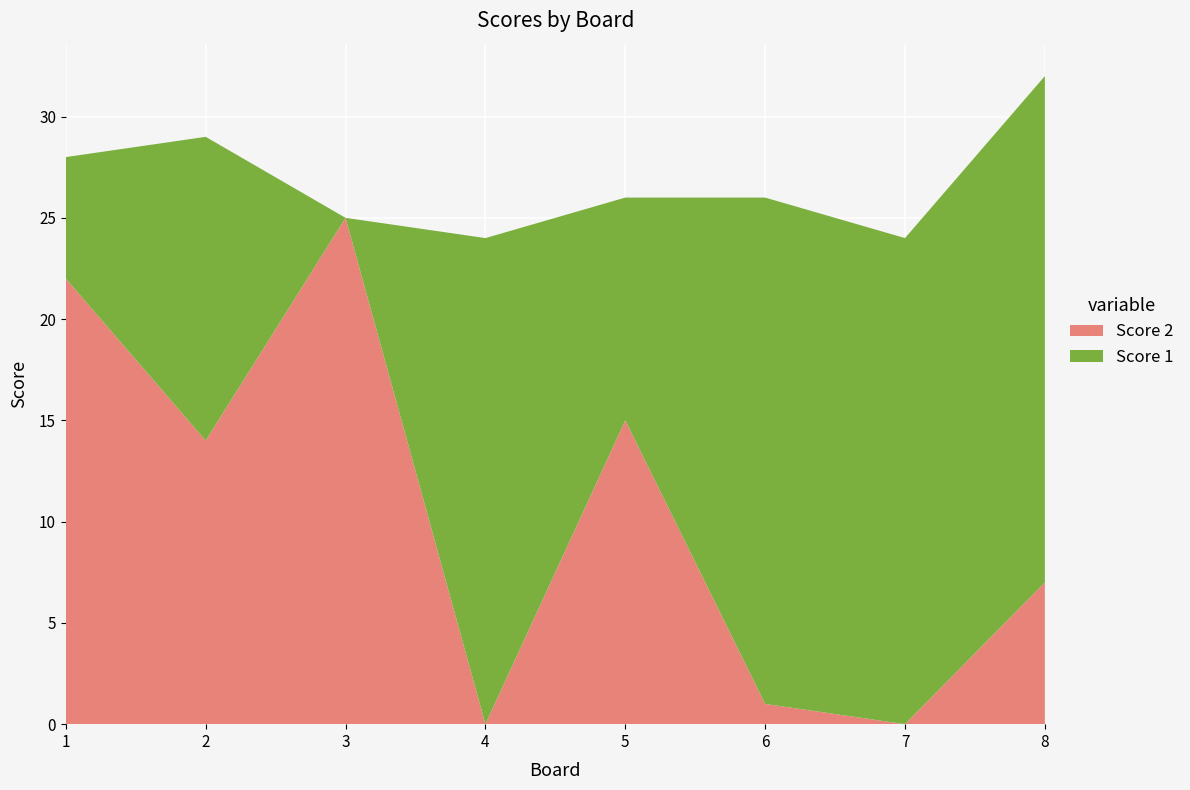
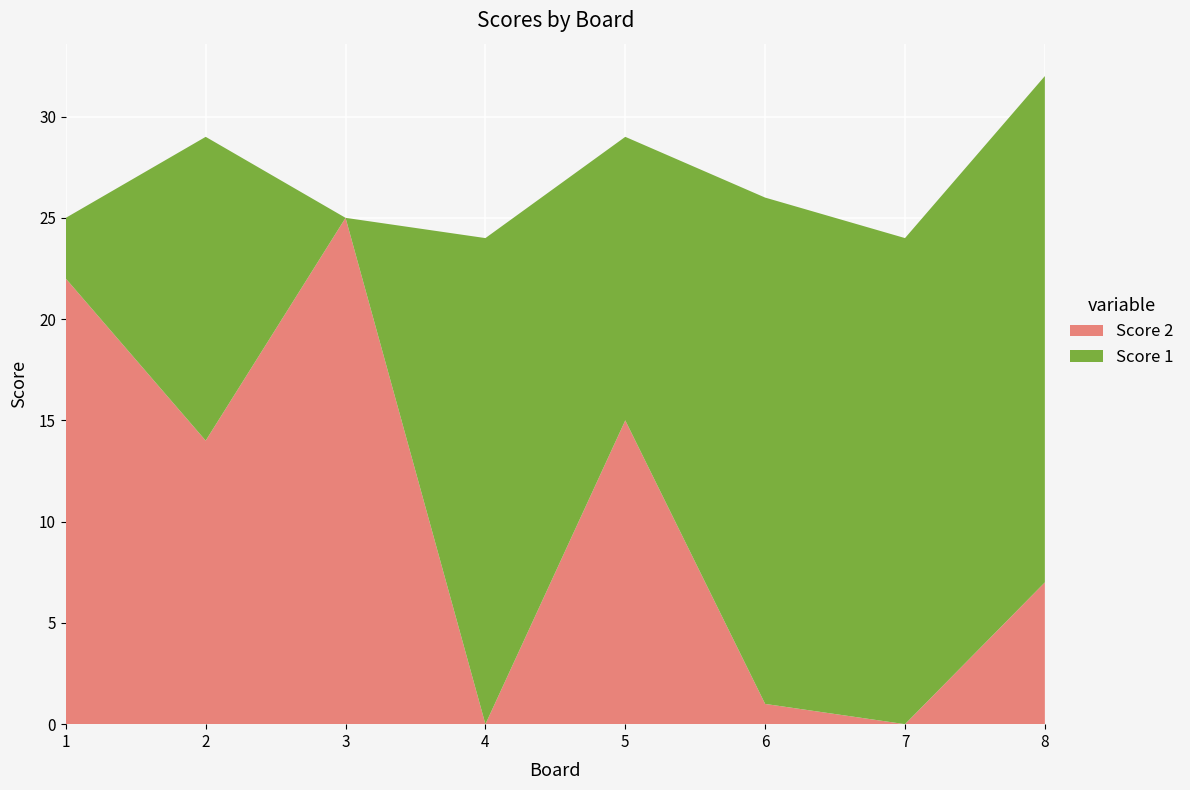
Score 1, 1: 6 -> 3
Score 1, 5: 11 -> 14
